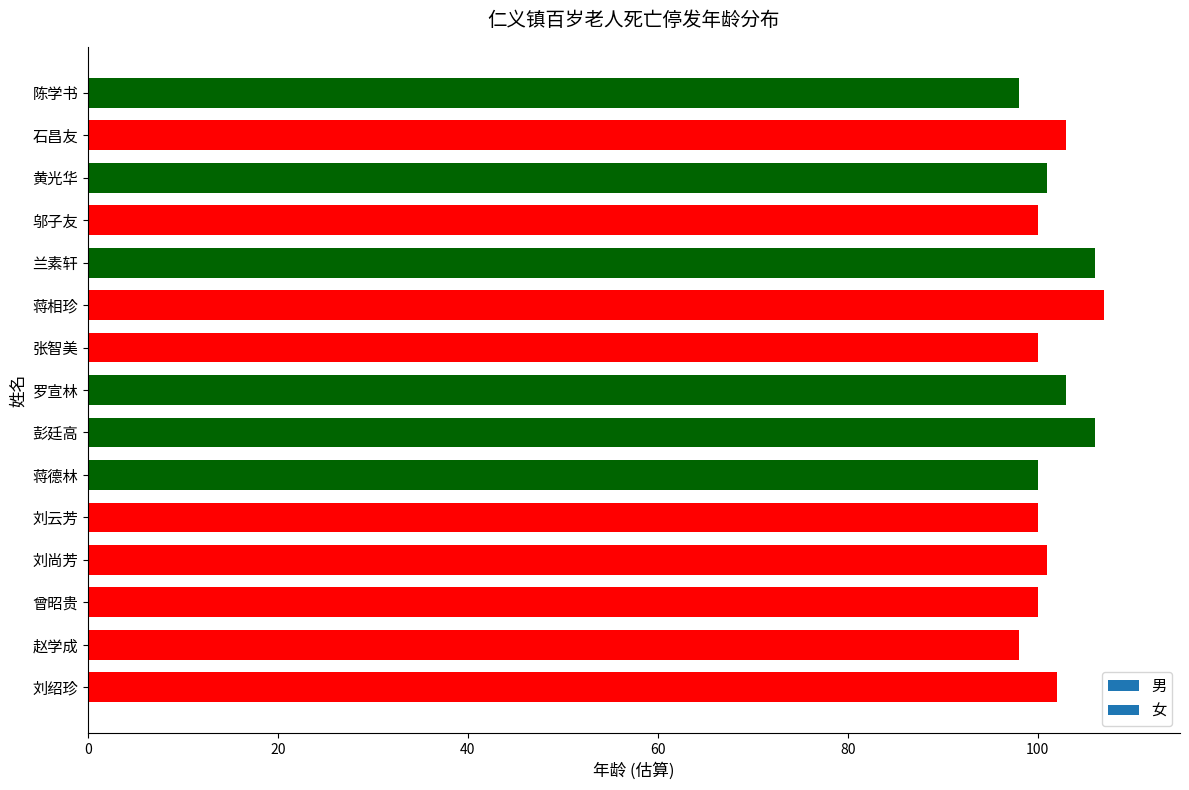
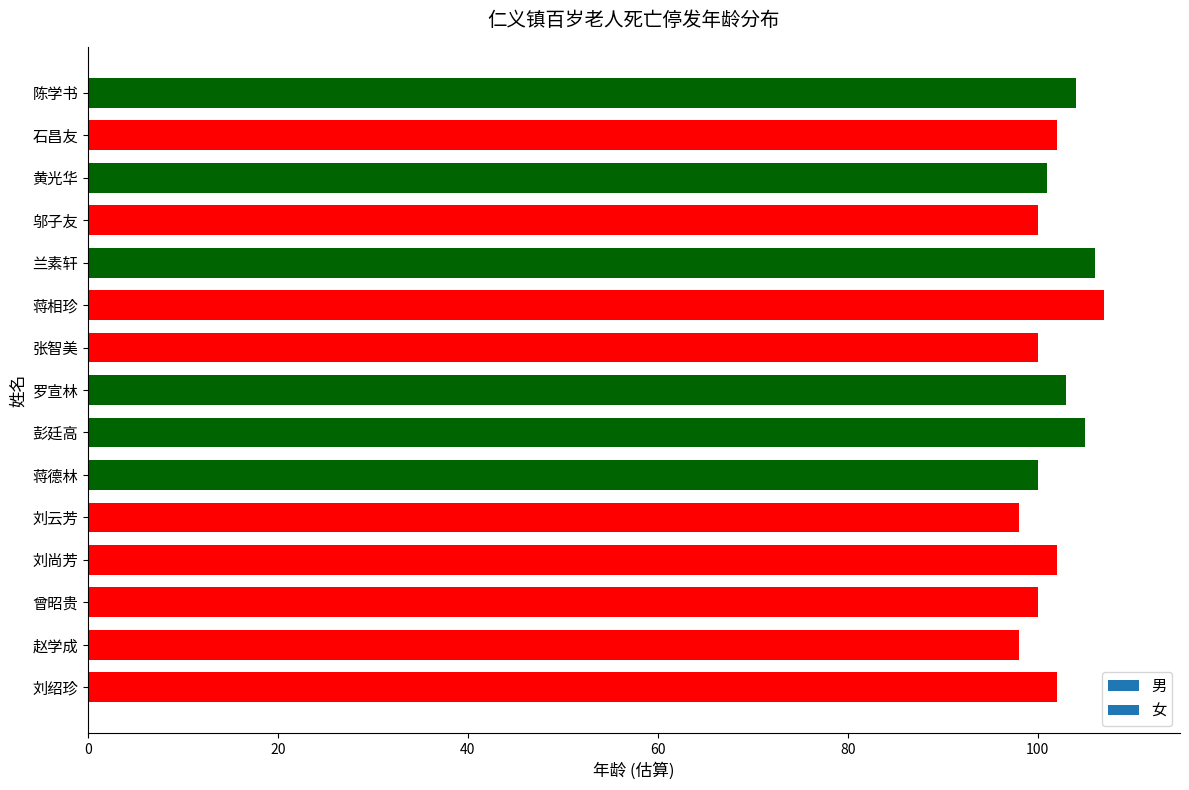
陈学书: 98 -> 104
石昌友: 103 -> 102
彭廷高: 106 -> 105
刘云芳: 100 -> 98
刘尚芳: 101 -> 102
